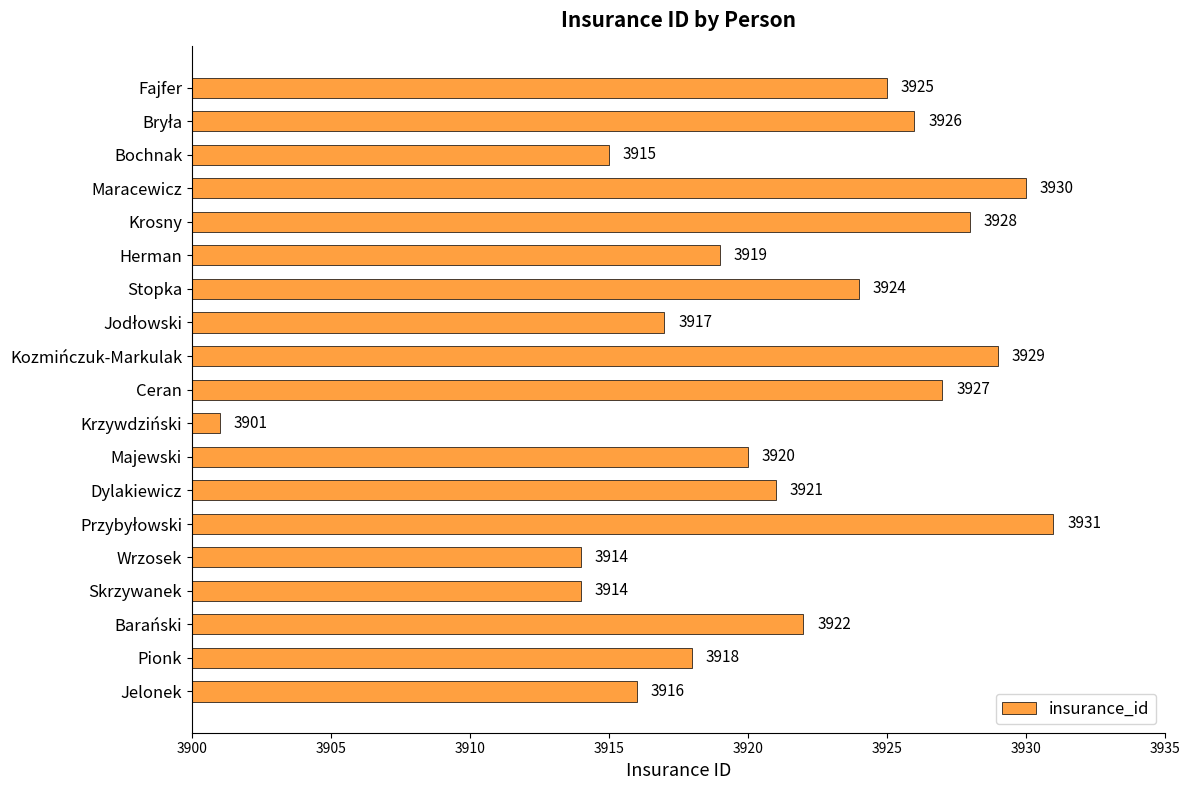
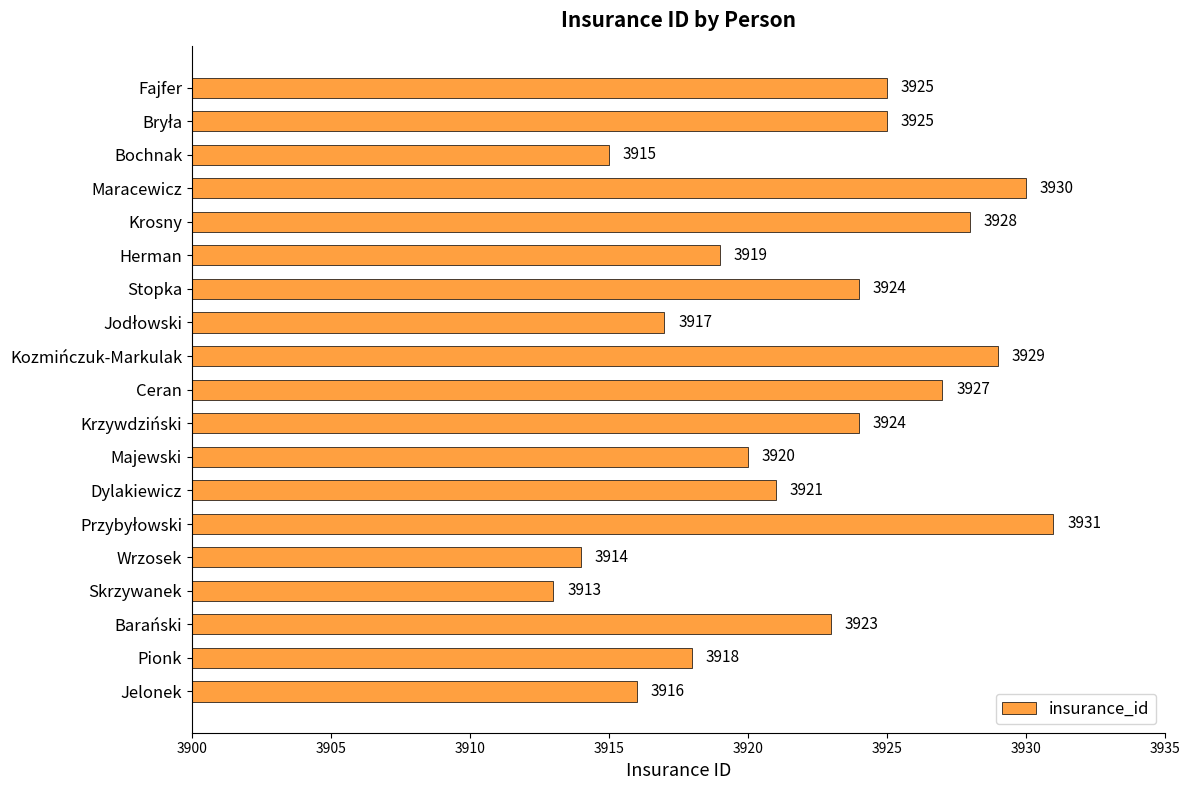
Bryła: 3926 -> 3925
Krzywdziński: 3901 -> 3924
Skrzywanek: 3914 -> 3913
Barański: 3922 -> 3923
